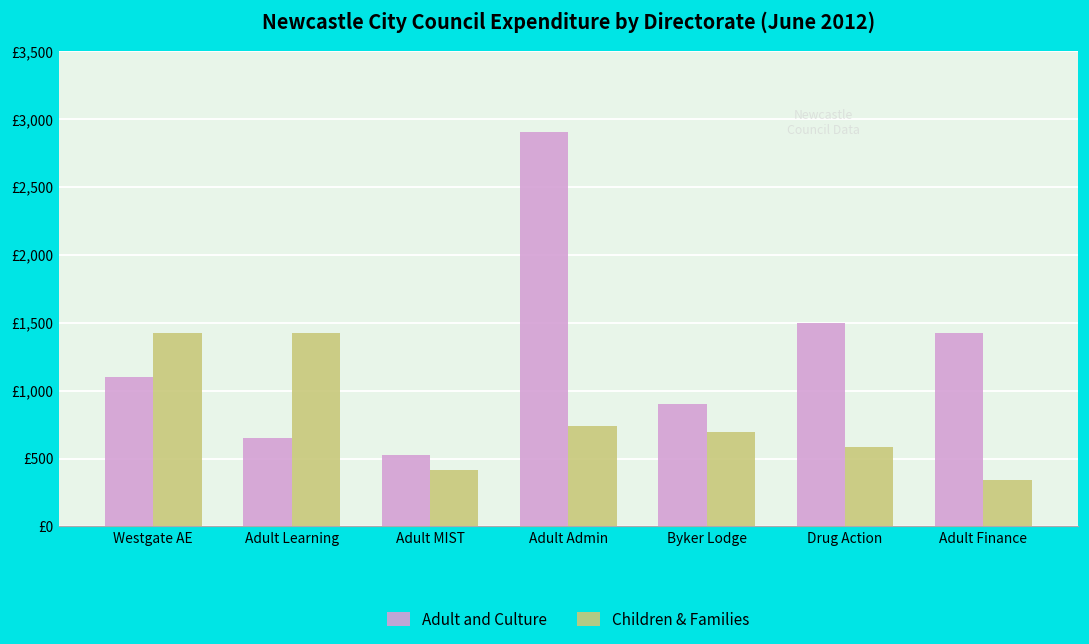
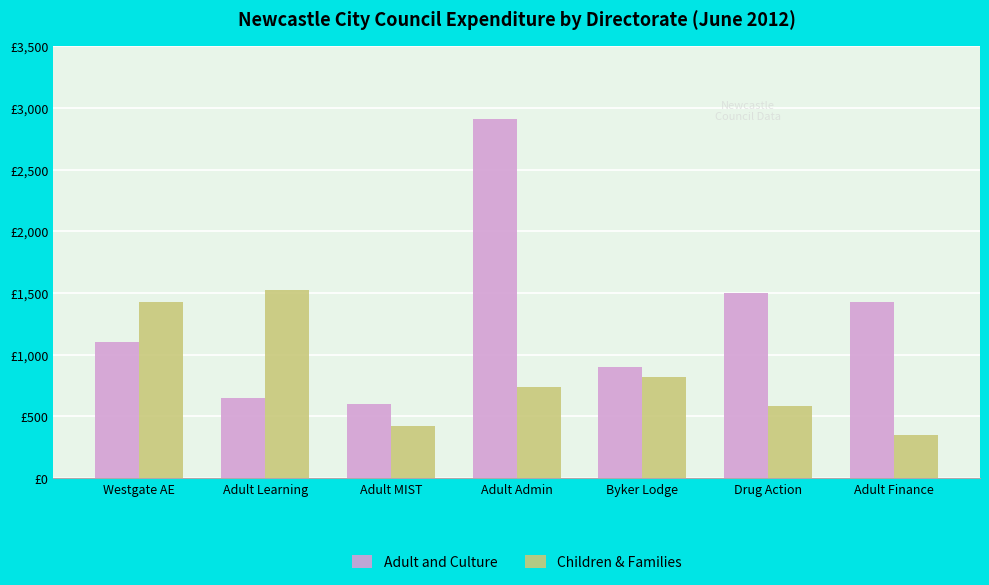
Children & Families, Adult Learning: £1,430 -> £1,530
Adult and Culture, Adult MIST: £530 -> £600
Children & Families, Byker Lodge: £700 -> £820
